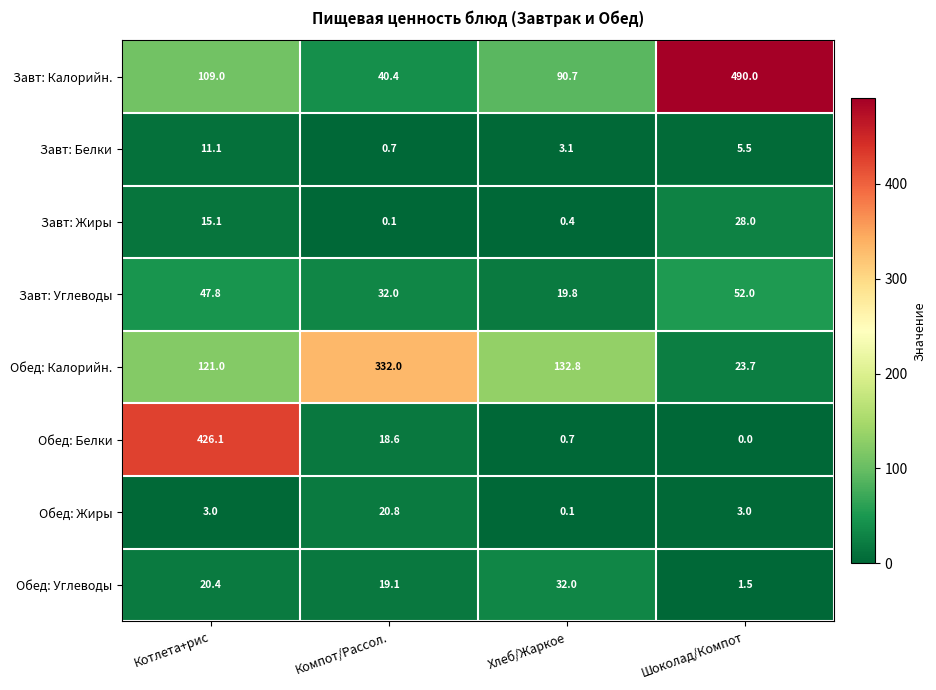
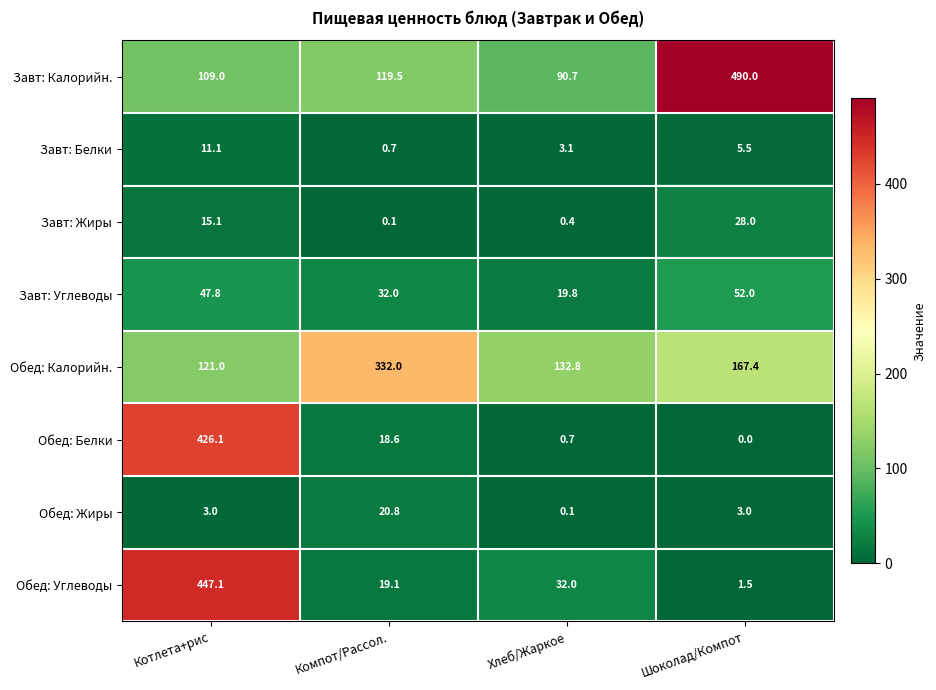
Завт: Калорийн., Компот/Рассол.: 40.4 -> 119.5
Обед: Калорийн., Шоколад/Компот: 23.7 -> 167.4
Обед: Углеводы, Котлета+рис: 20.4 -> 447.1
